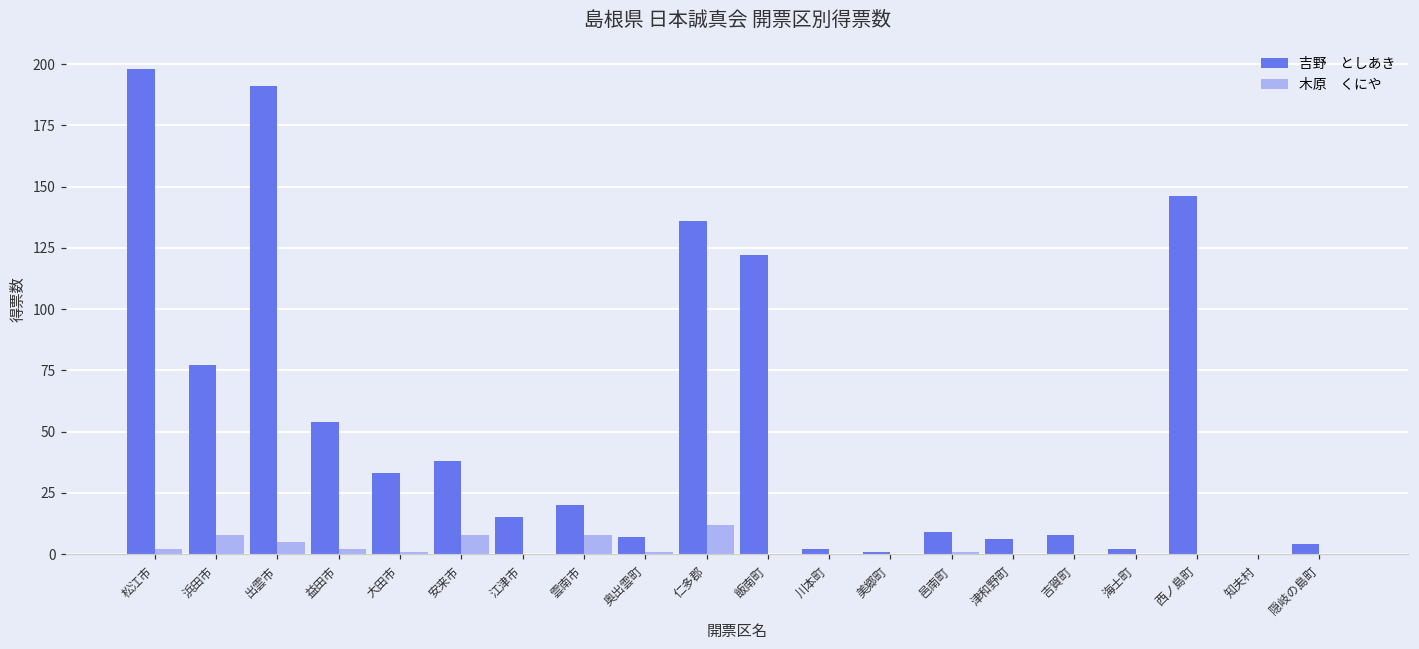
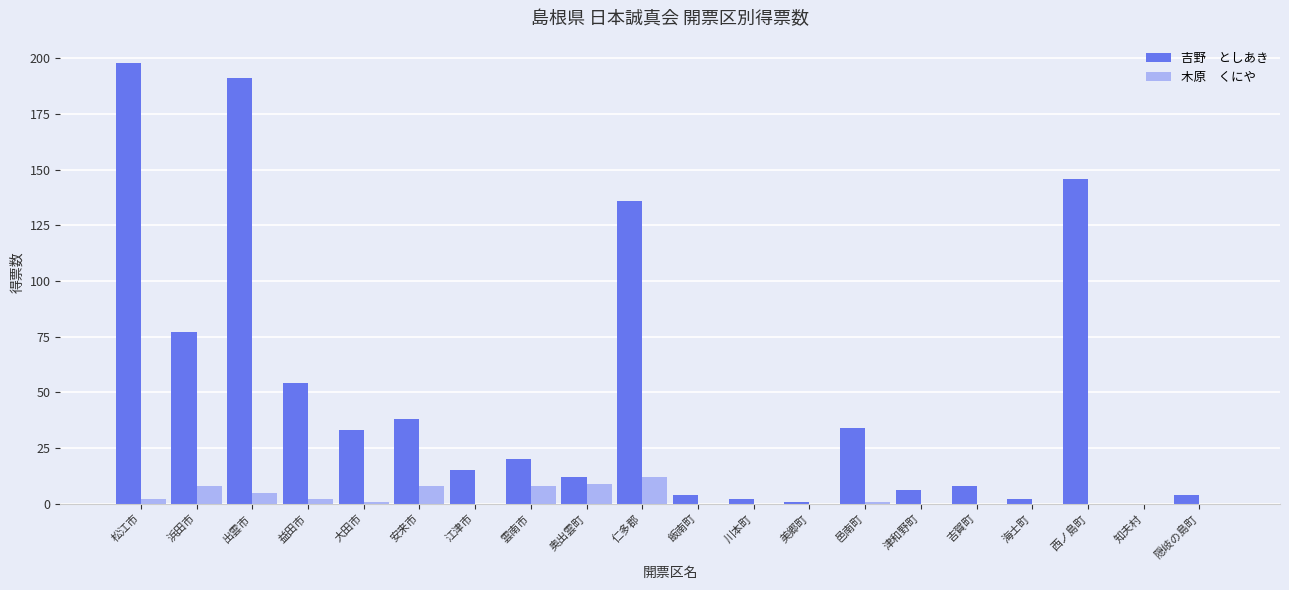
吉野 としあき, 奥出雲町: 7 -> 12
木原 くにや, 奥出雲町: 1 -> 9
吉野 としあき, 飯南町: 122 -> 4
吉野 としあき, 邑南町: 9 -> 34
